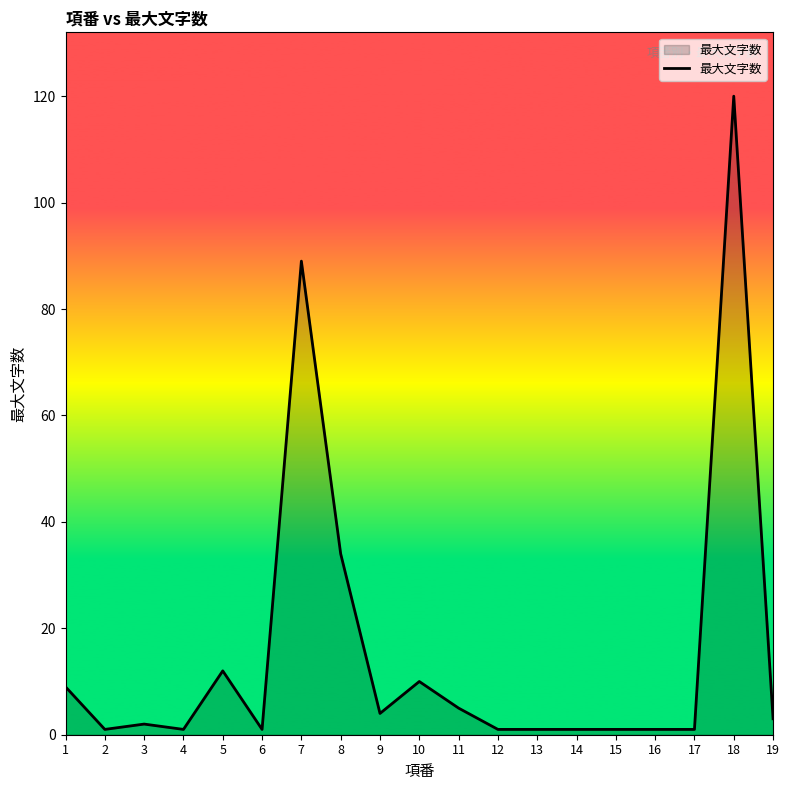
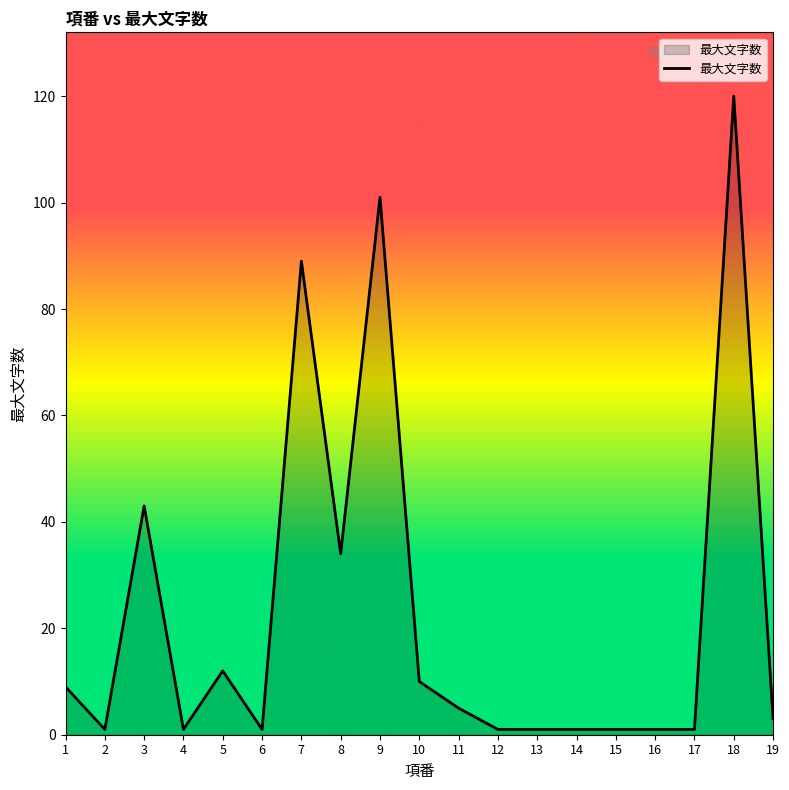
3: 2 -> 43
9: 4 -> 101
